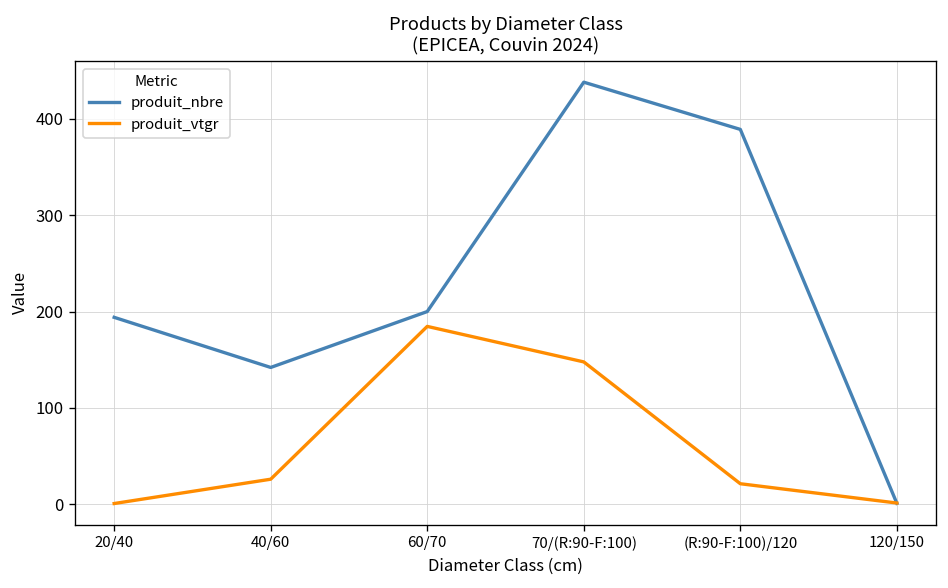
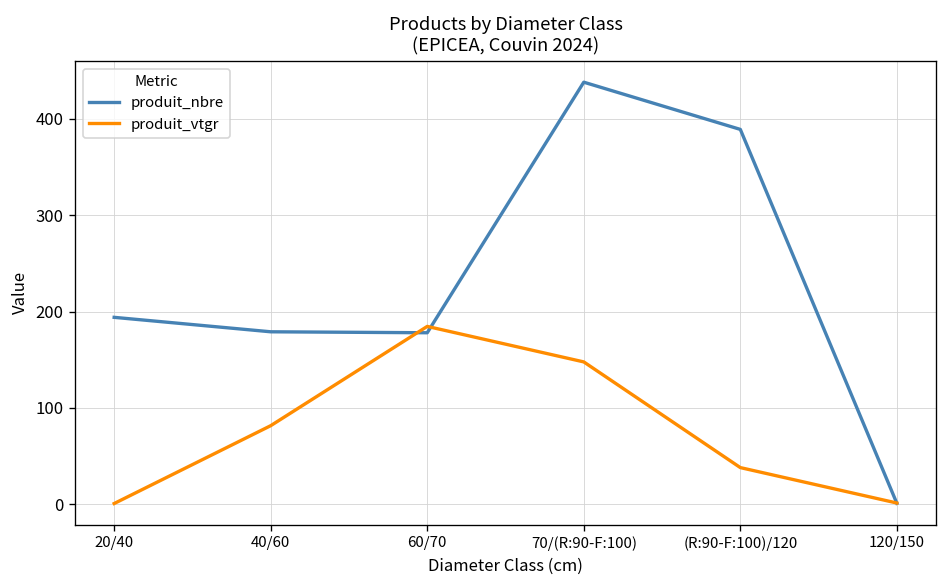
produit_nbre, 40/60: 140 -> 180
produit_vtgr, 40/60: 30 -> 80
produit_nbre, 60/70: 200 -> 180
produit_vtgr, (R:90-F:100)/120: 20 -> 40
